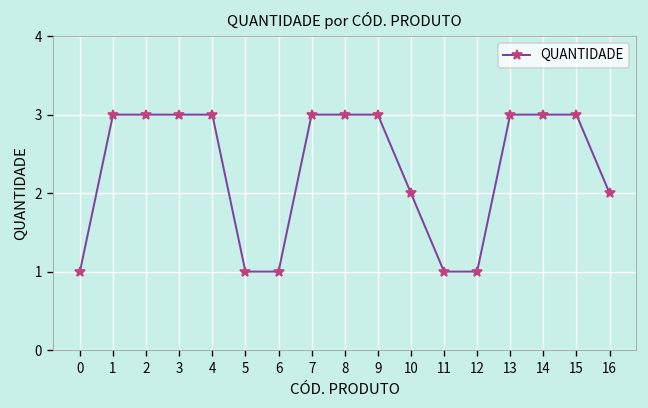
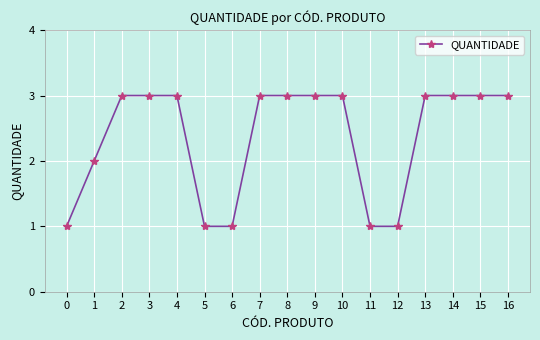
1: 3 -> 2
10: 2 -> 3
16: 2 -> 3
